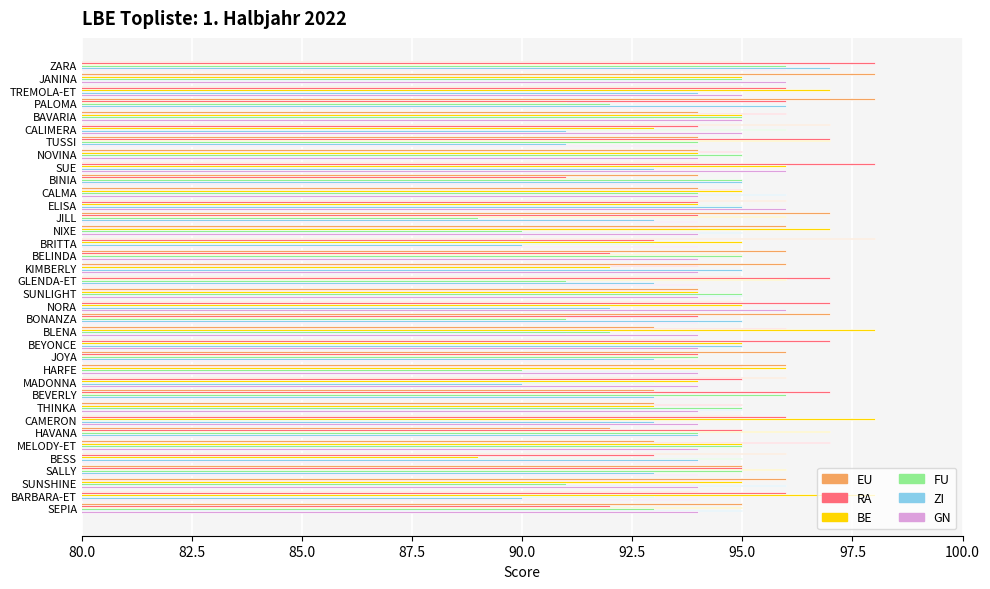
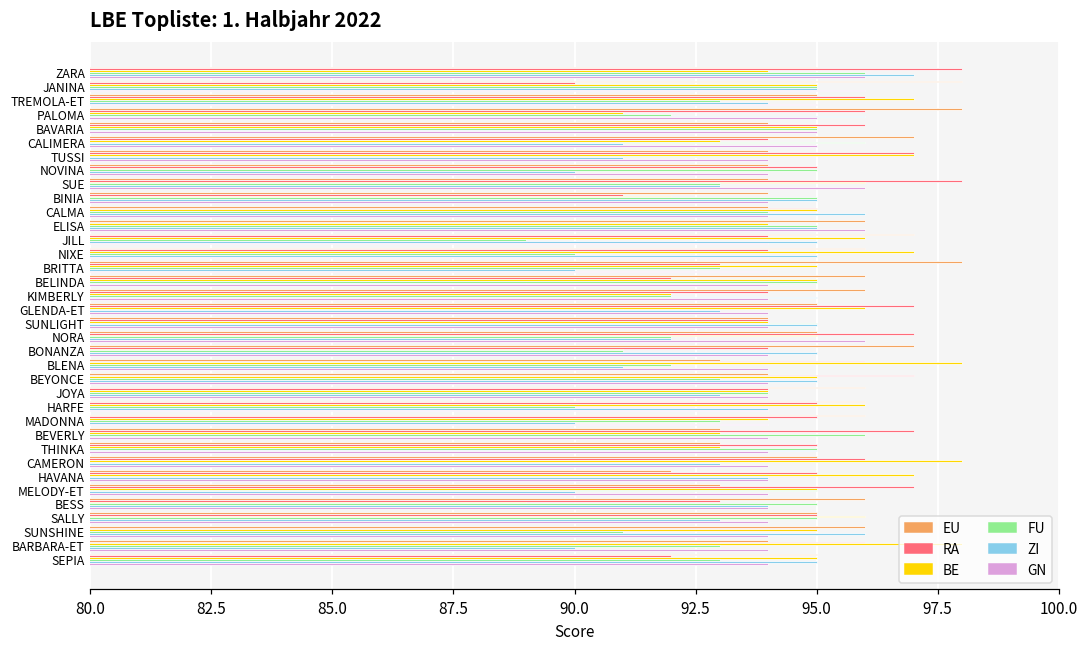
ZI, JILL: 93 -> 95
